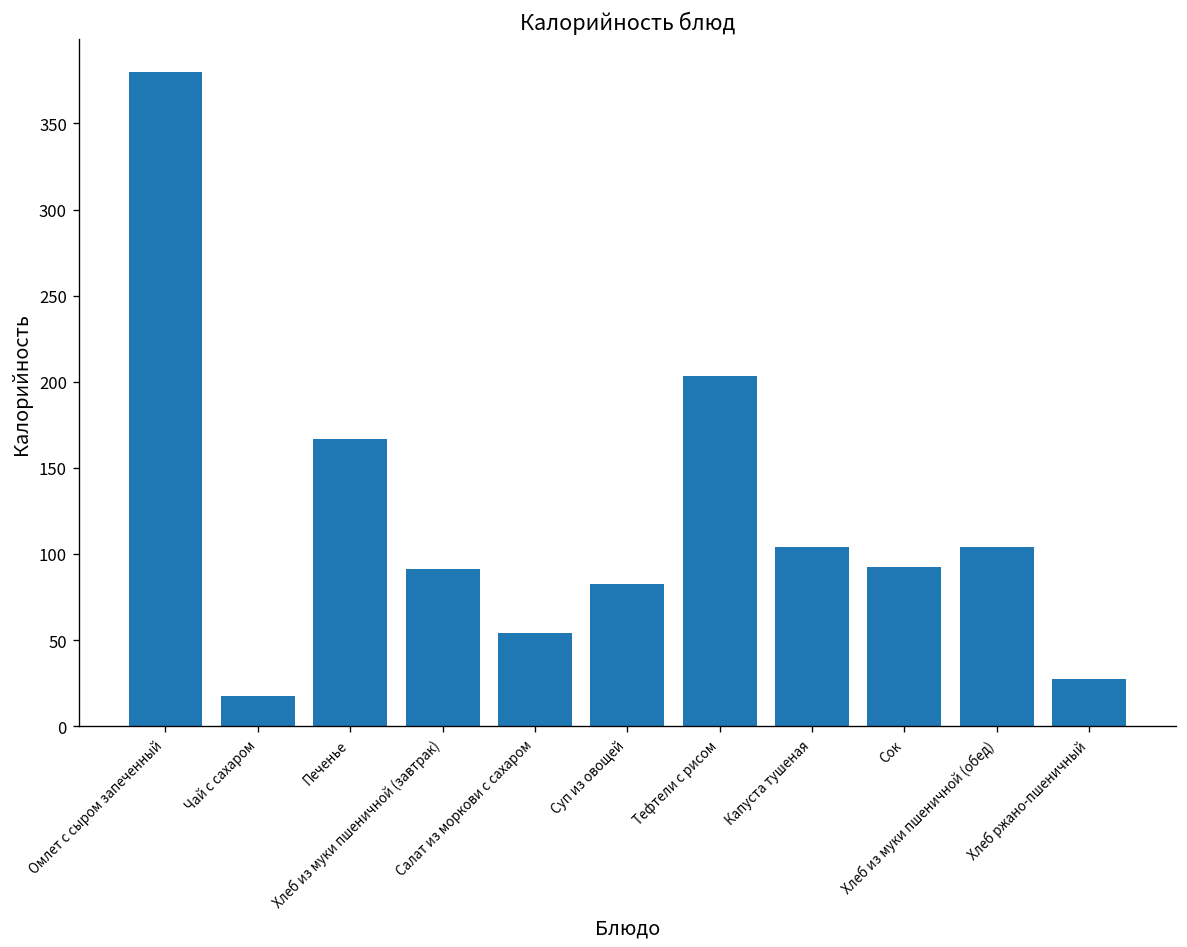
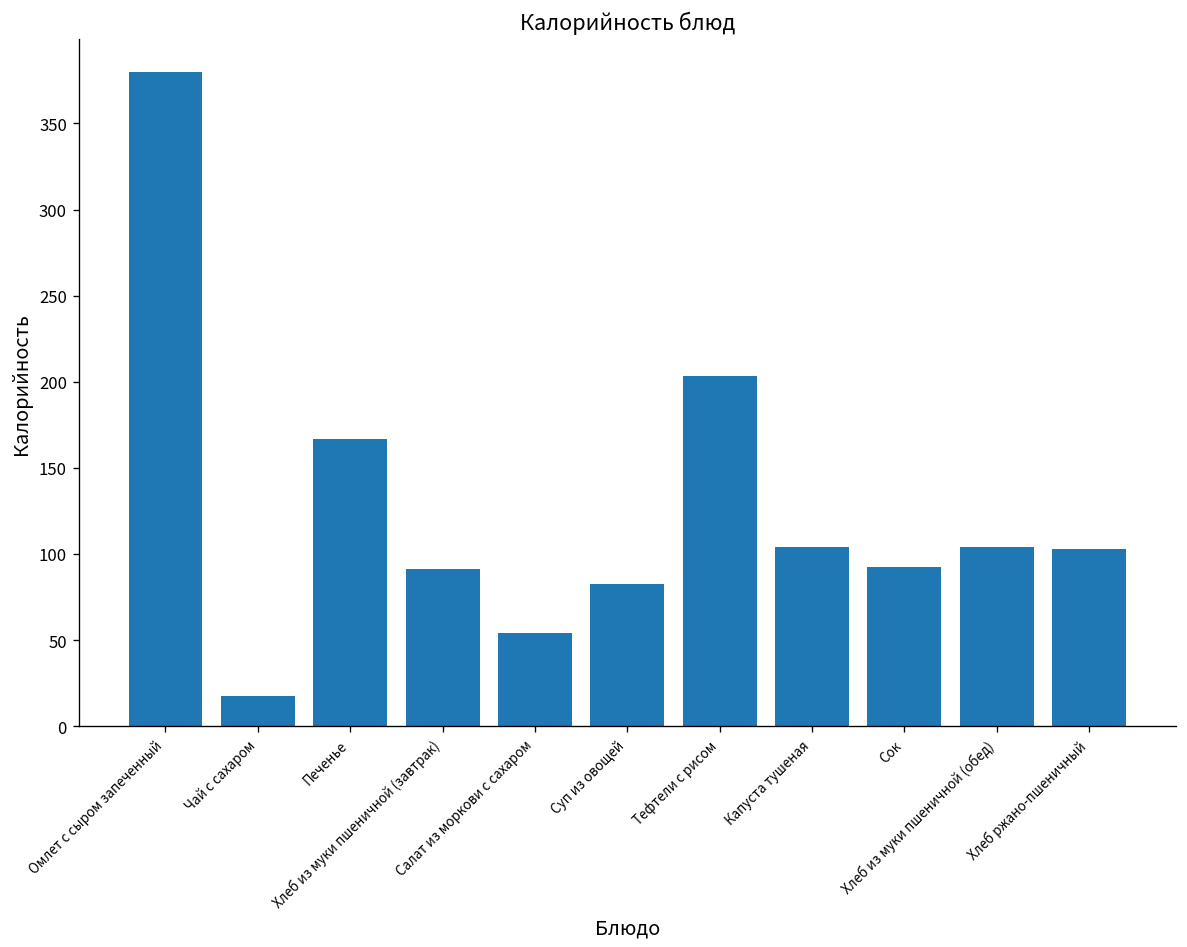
Хлеб ржано-пшеничный: 27 -> 103
